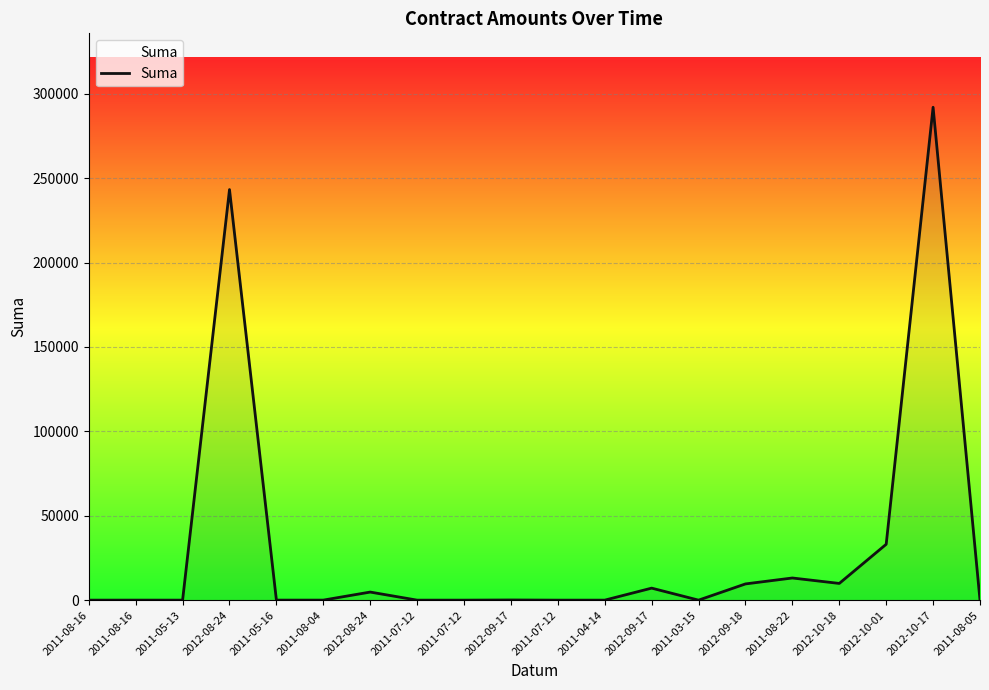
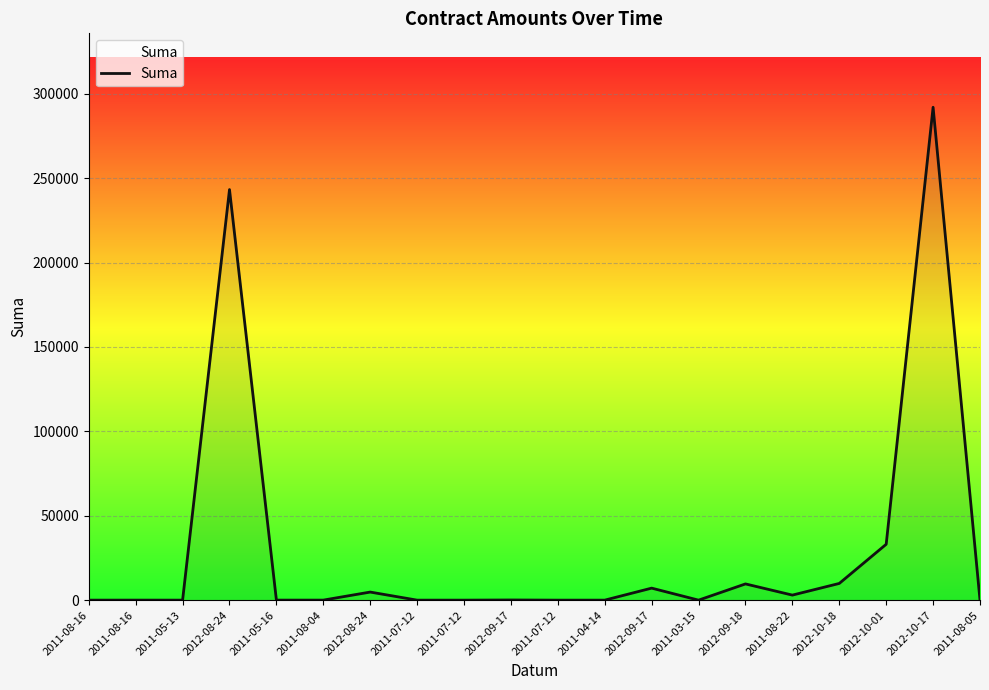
2011-08-22: 13000 -> 3000
